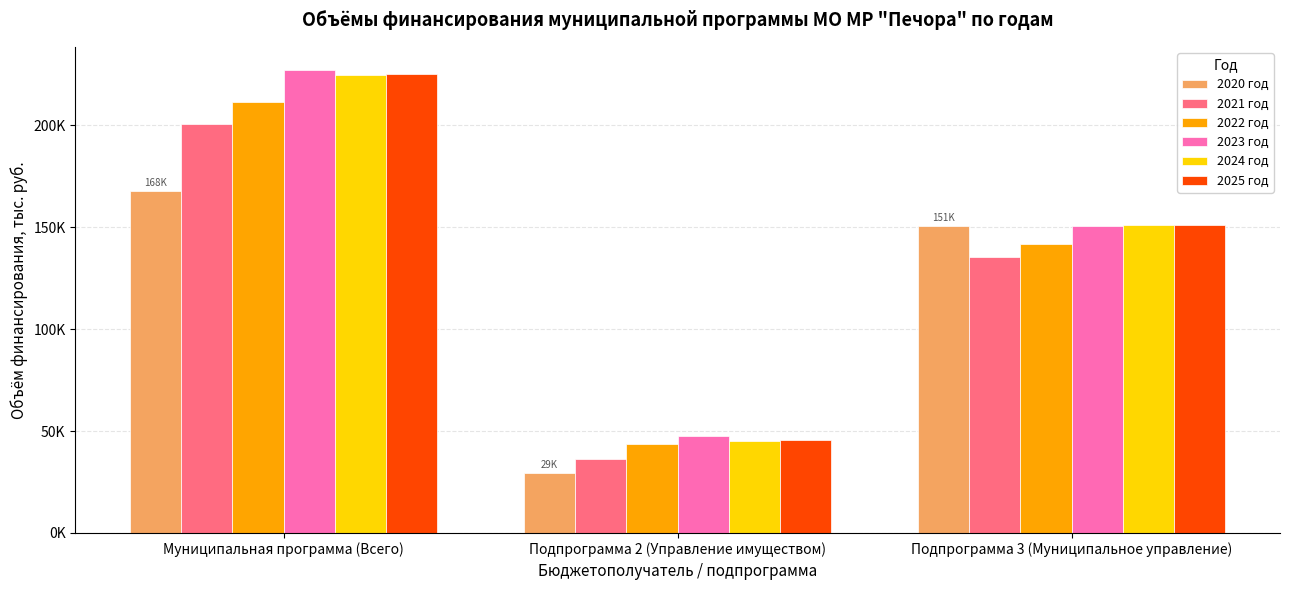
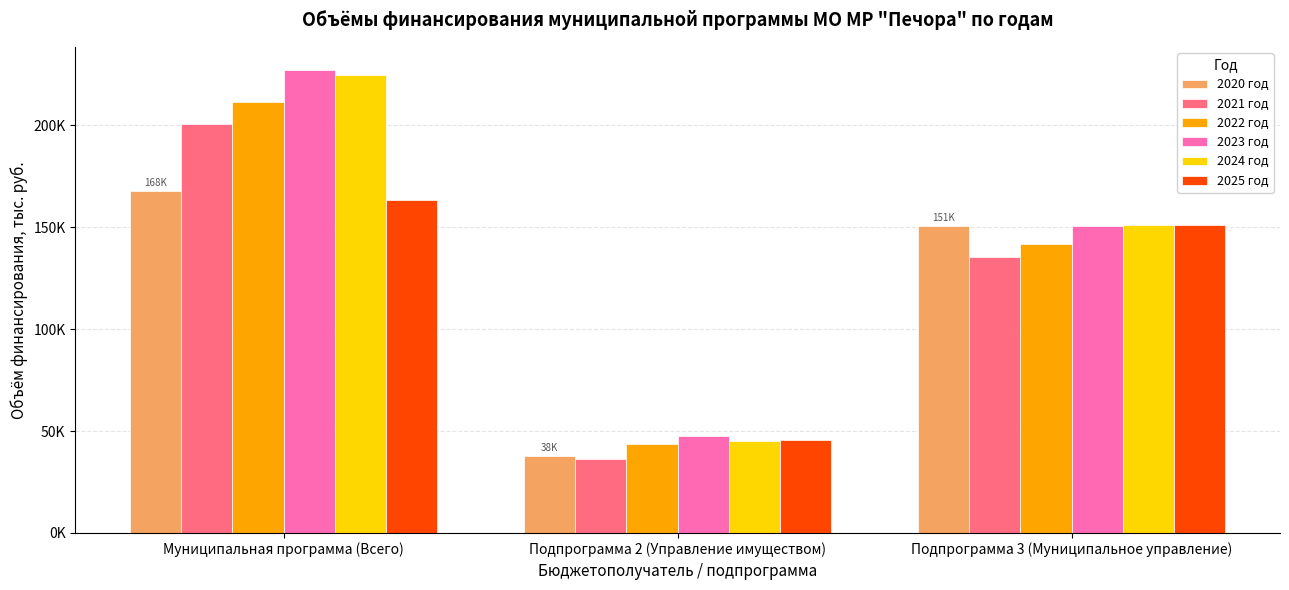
2025 год, Муниципальная программа (Всего): 225000 -> 163000
2020 год, Подпрограмма 2 (Управление имуществом): 29K -> 38K
